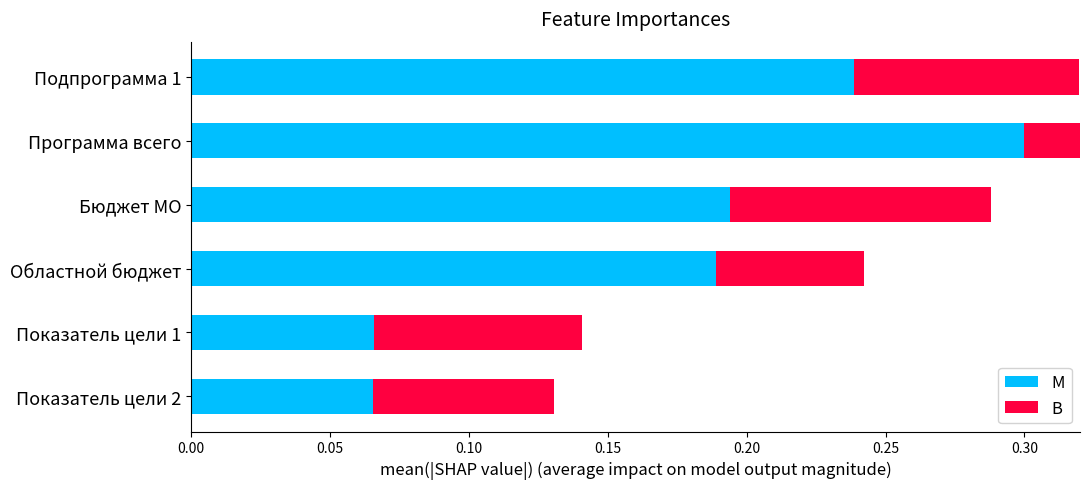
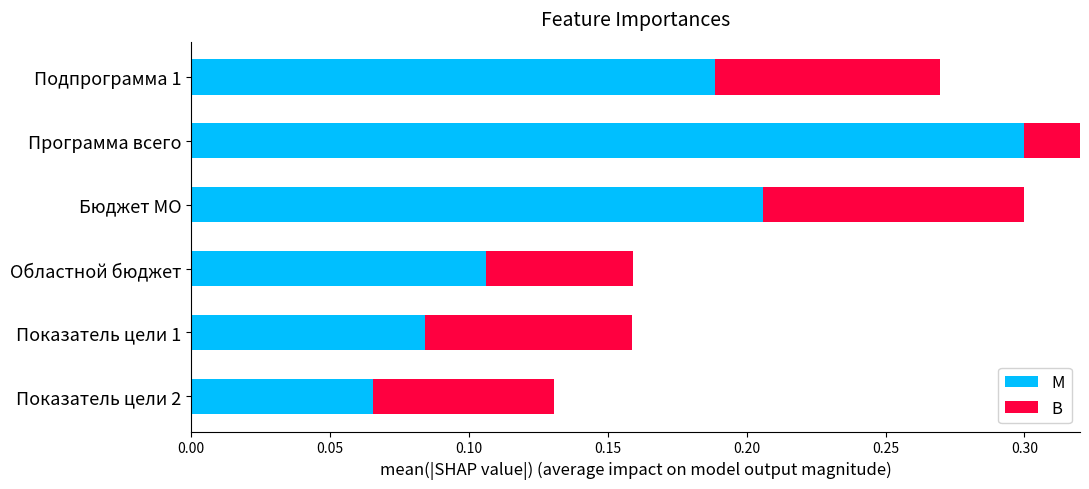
M, Подпрограмма 1: 0.239 -> 0.189
M, Бюджет МО: 0.194 -> 0.206
M, Областной бюджет: 0.189 -> 0.106
M, Показатель цели 1: 0.066 -> 0.084
